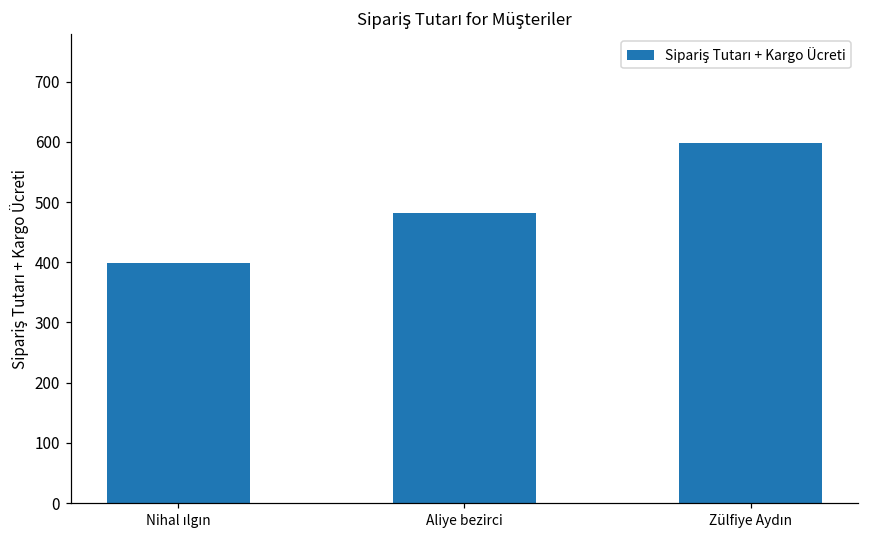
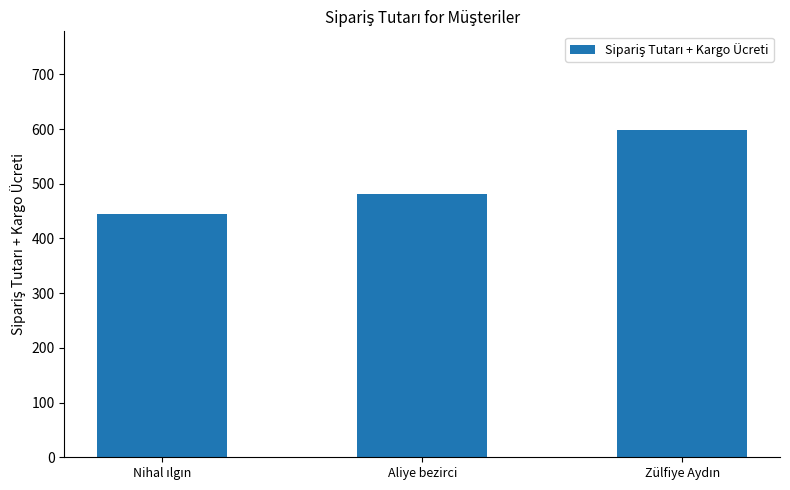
Nihal ılgın: 400 -> 440
